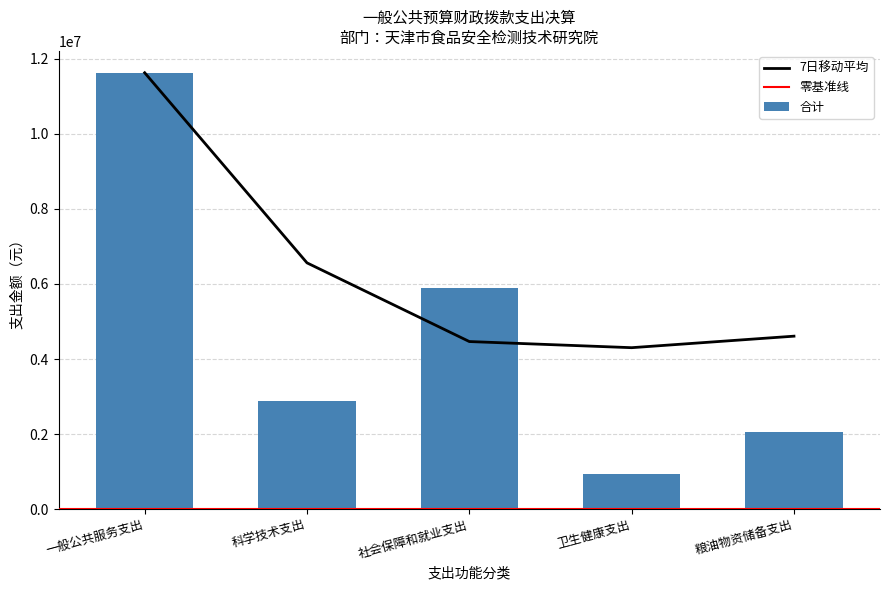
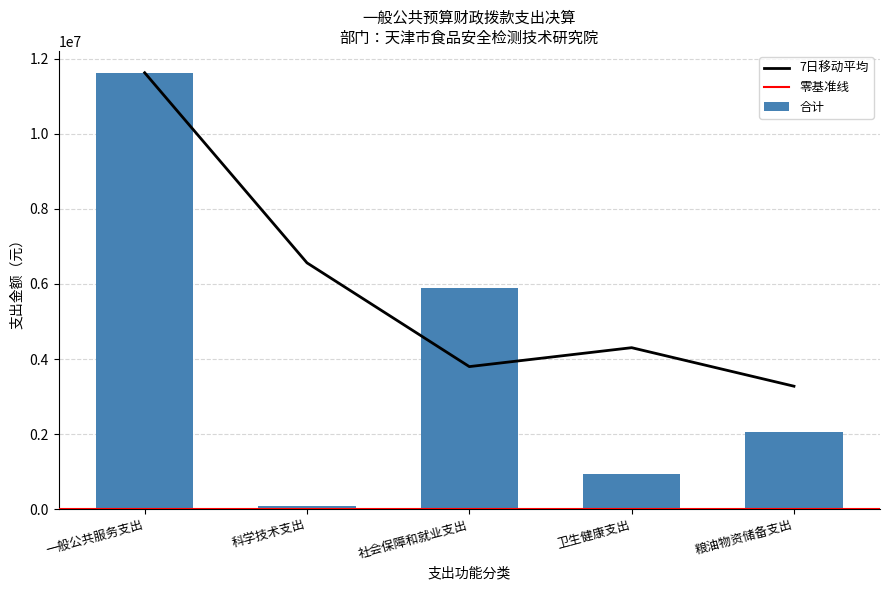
合计, 科学技术支出: 2900000 -> 100000
7日移动平均, 社会保障和就业支出: 4500000 -> 3800000
7日移动平均, 粮油物资储备支出: 4600000 -> 3300000
